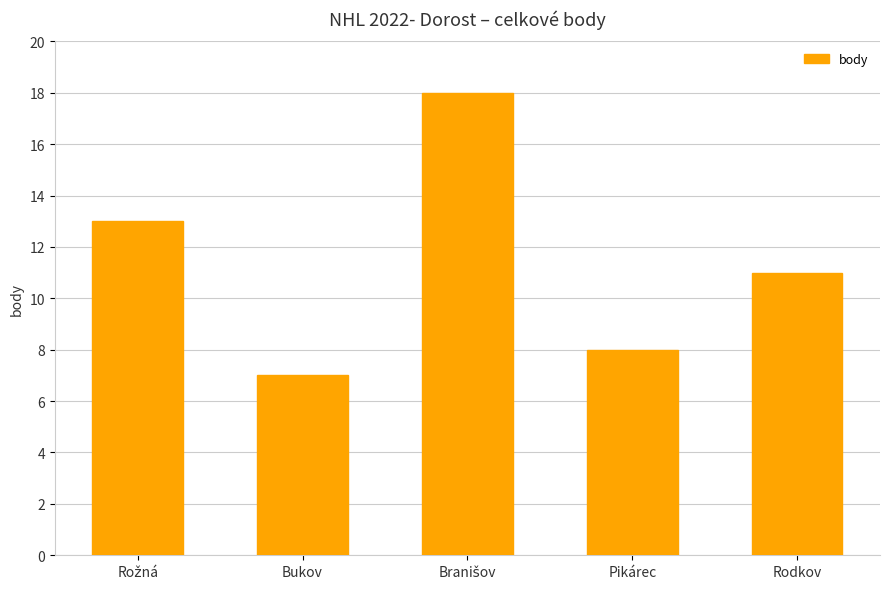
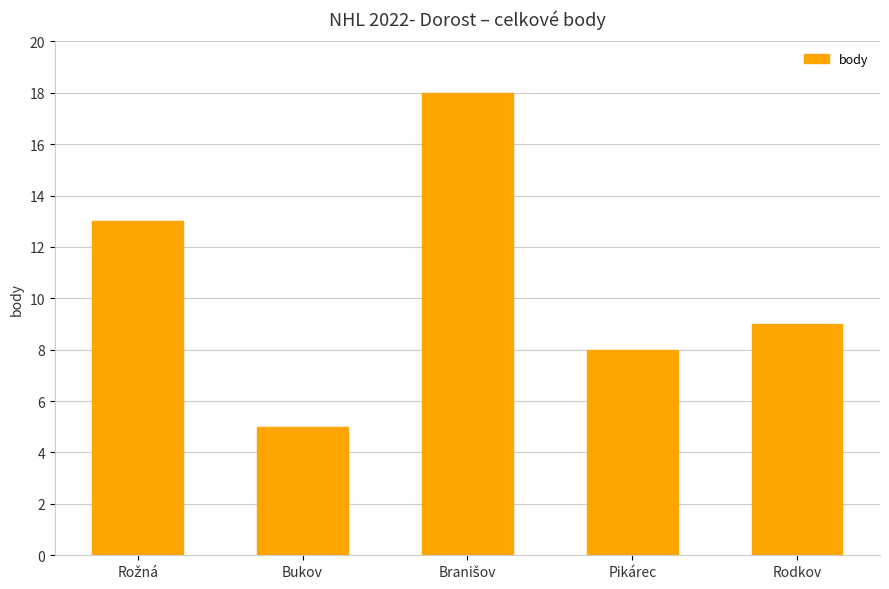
Bukov: 7 -> 5
Rodkov: 11 -> 9
